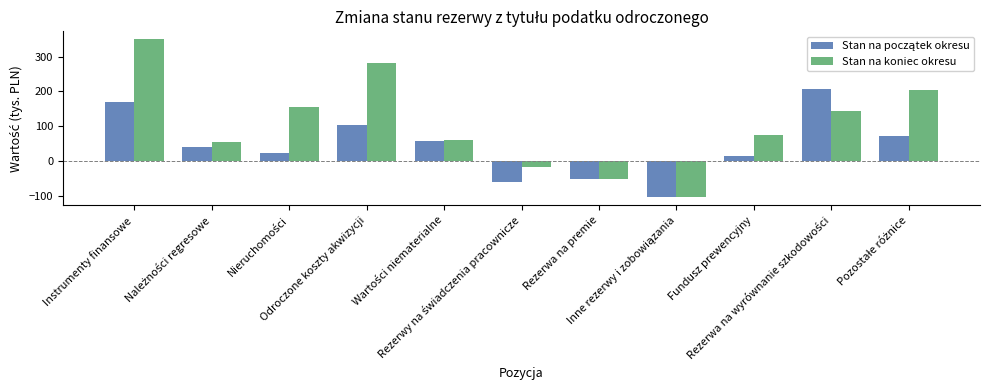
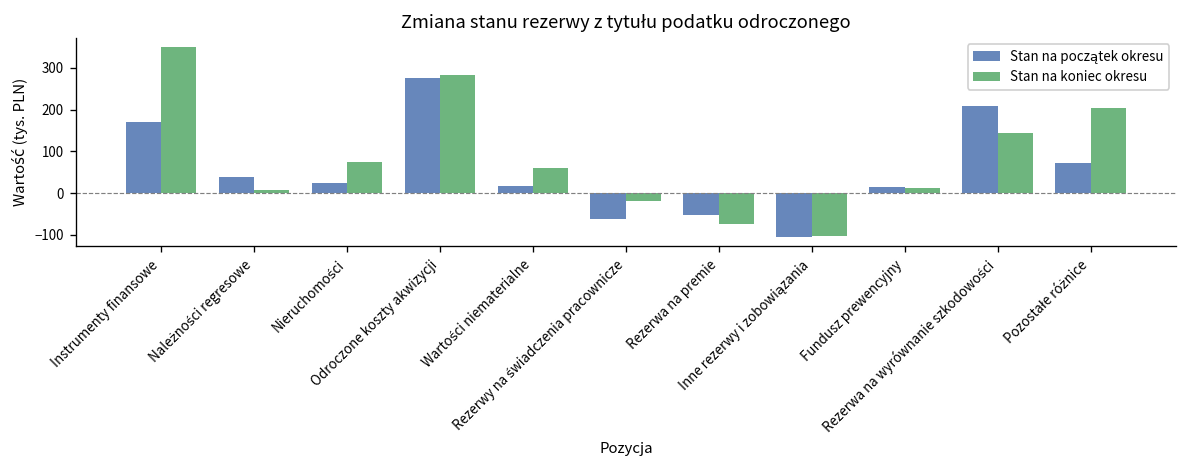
Stan na koniec okresu, Należności regresowe: 50 -> 10
Stan na koniec okresu, Nieruchomości: 160 -> 80
Stan na początek okresu, Odroczone koszty akwizycji: 100 -> 280
Stan na początek okresu, Wartości niematerialne: 60 -> 20
Stan na koniec okresu, Rezerwa na premie: -50 -> -80
Stan na koniec okresu, Fundusz prewencyjny: 70 -> 10
